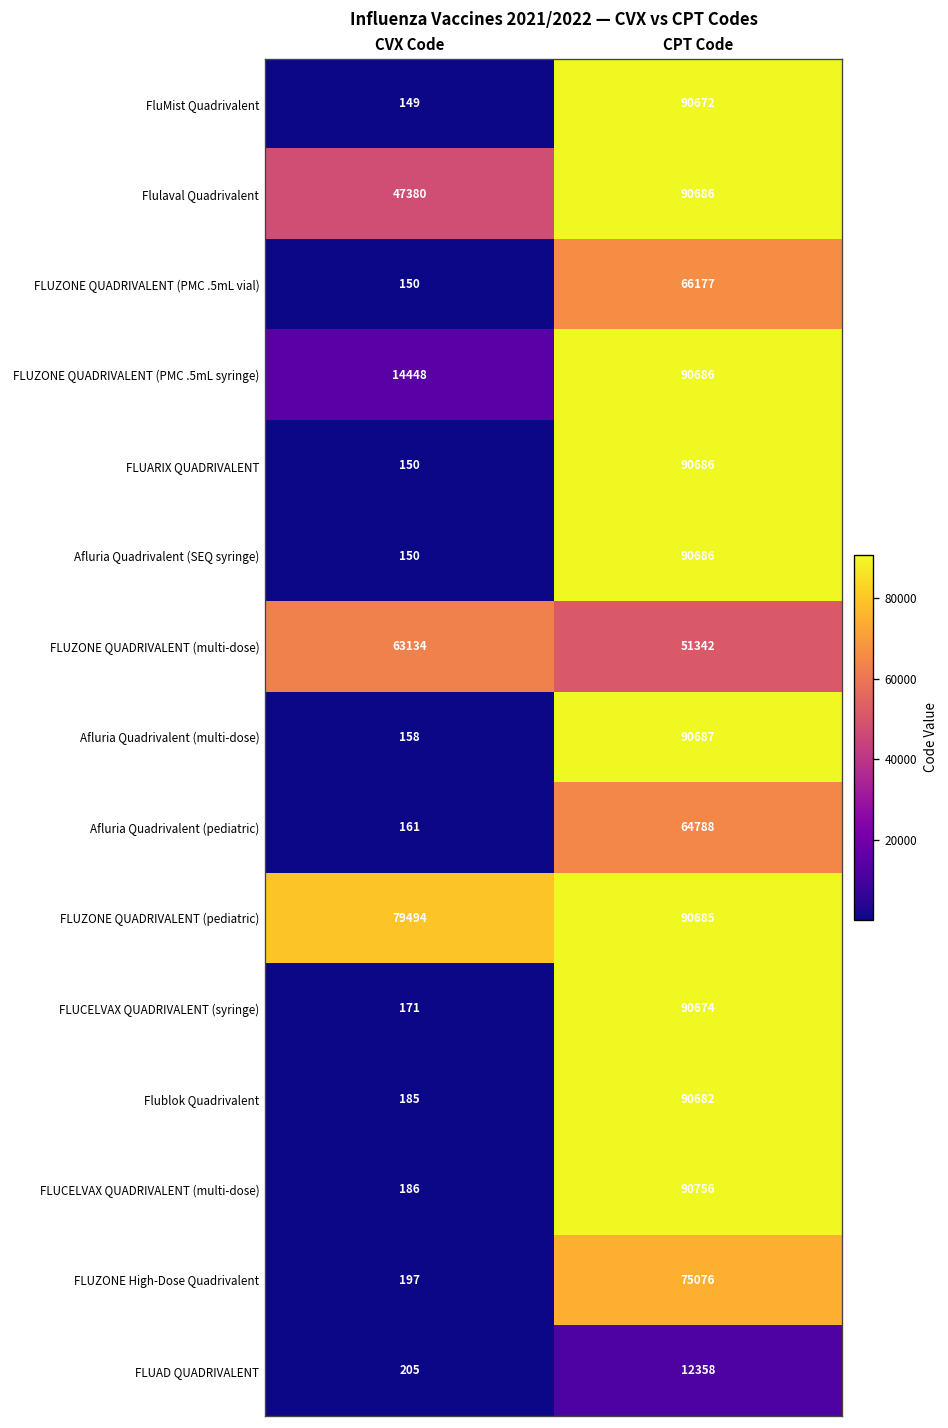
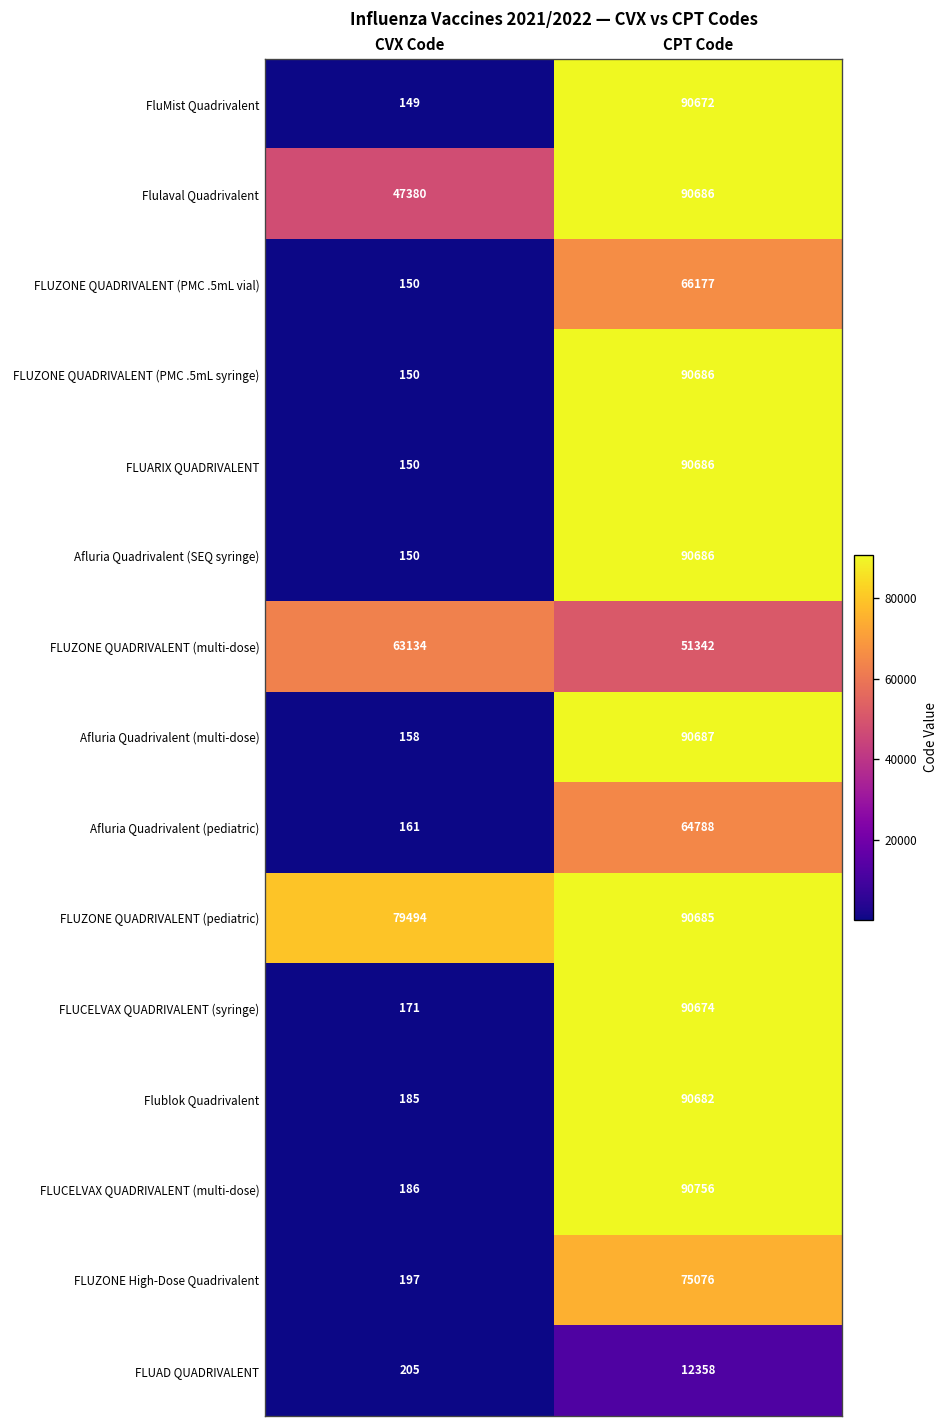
FLUZONE QUADRIVALENT (PMC .5mL syringe), CVX Code: 14448 -> 150
